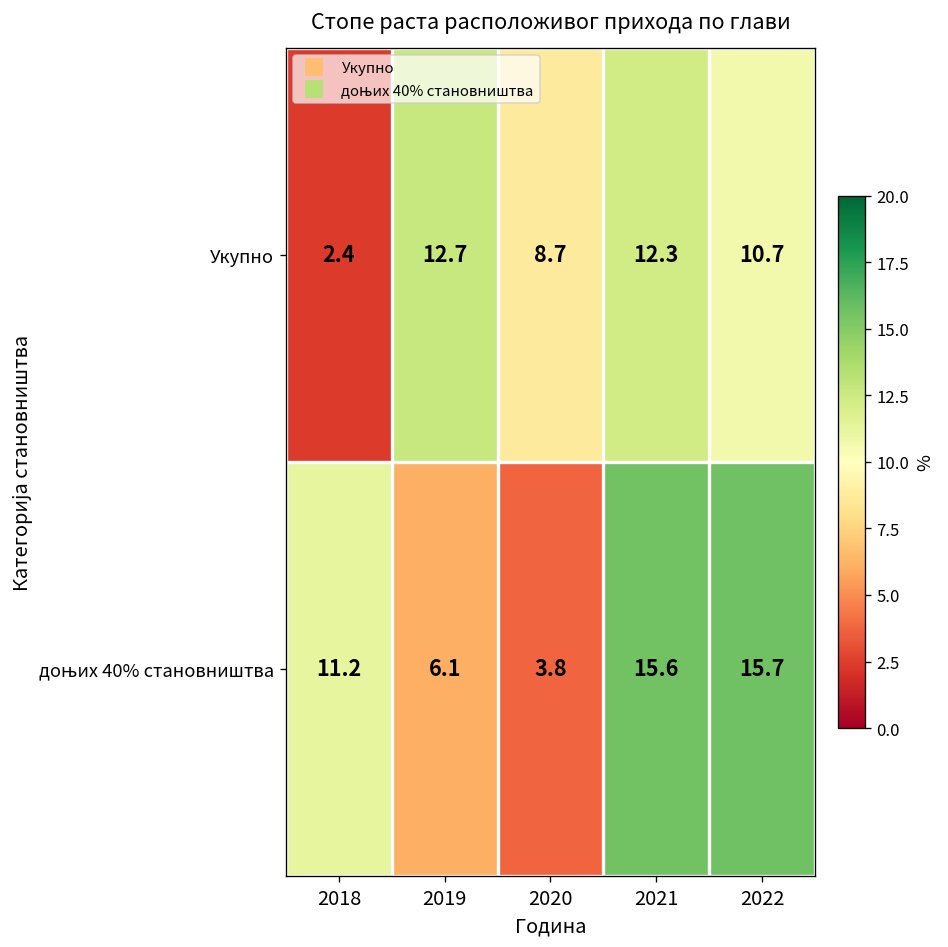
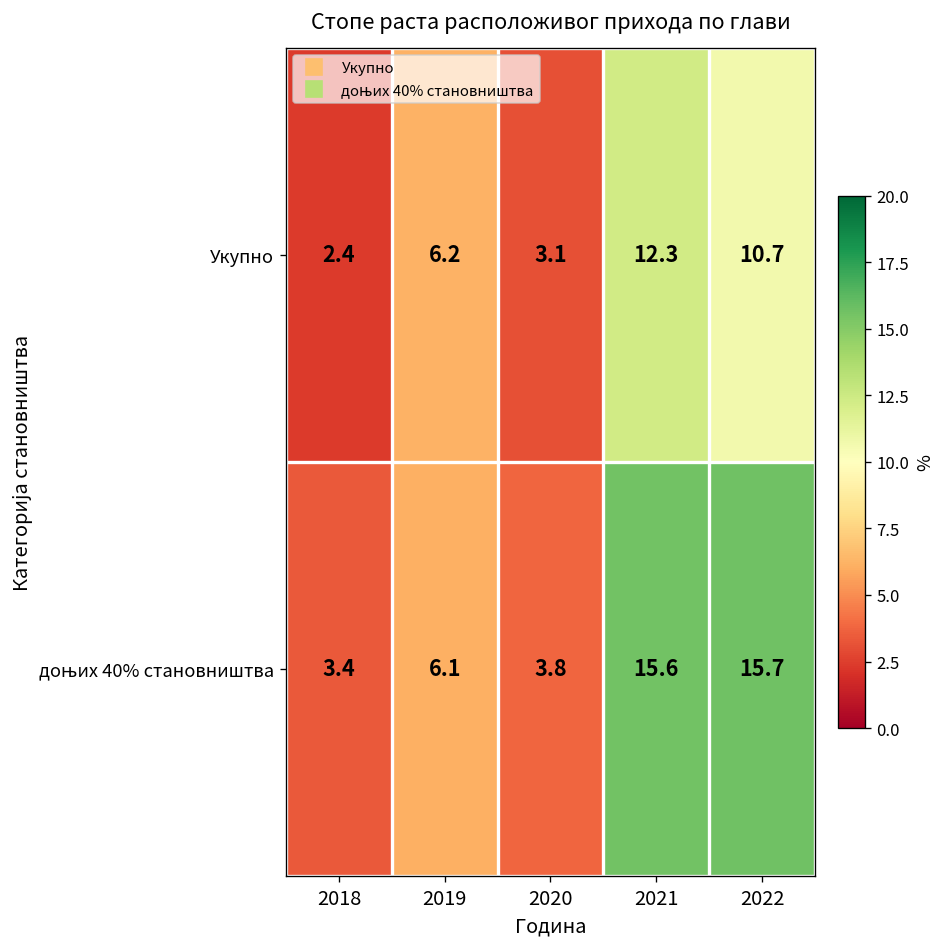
Укупно, 2019: 12.7 -> 6.2
Укупно, 2020: 8.7 -> 3.1
доњих 40% становништва, 2018: 11.2 -> 3.4
